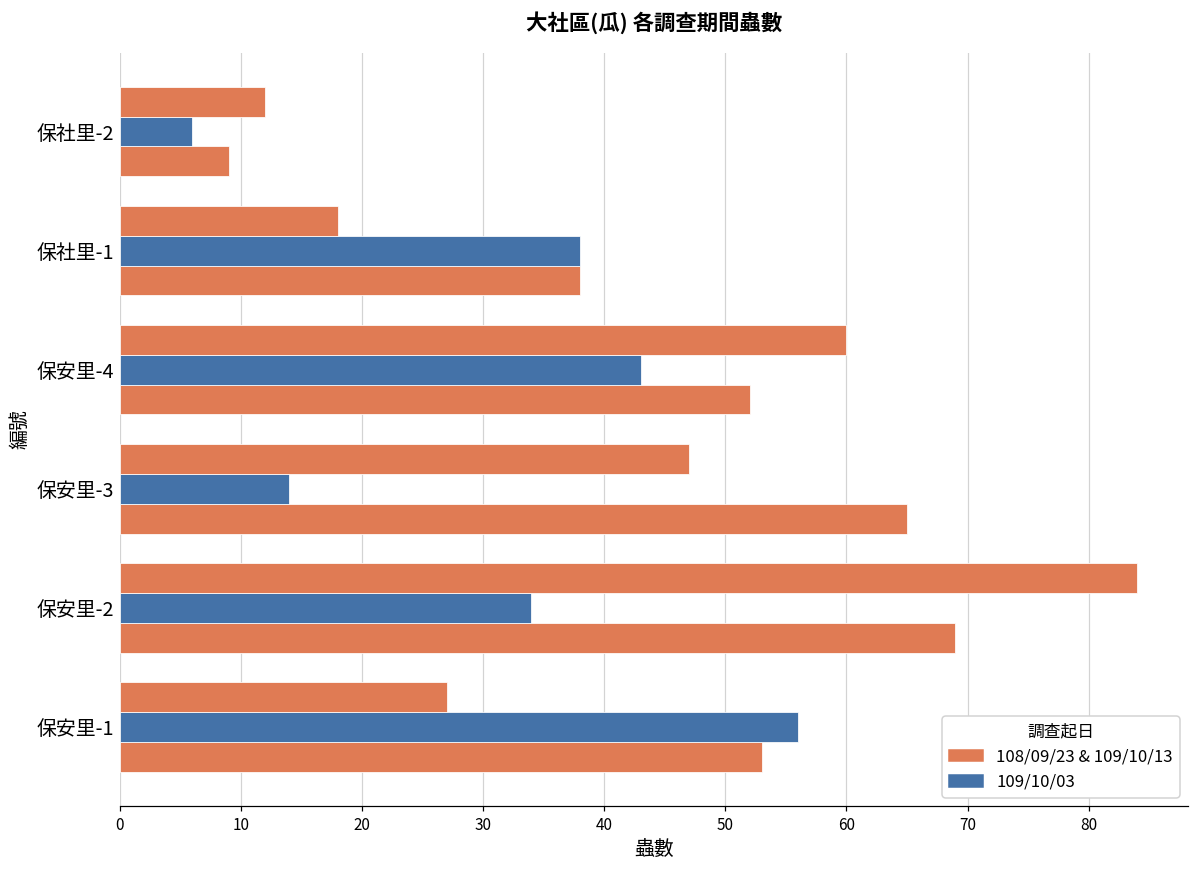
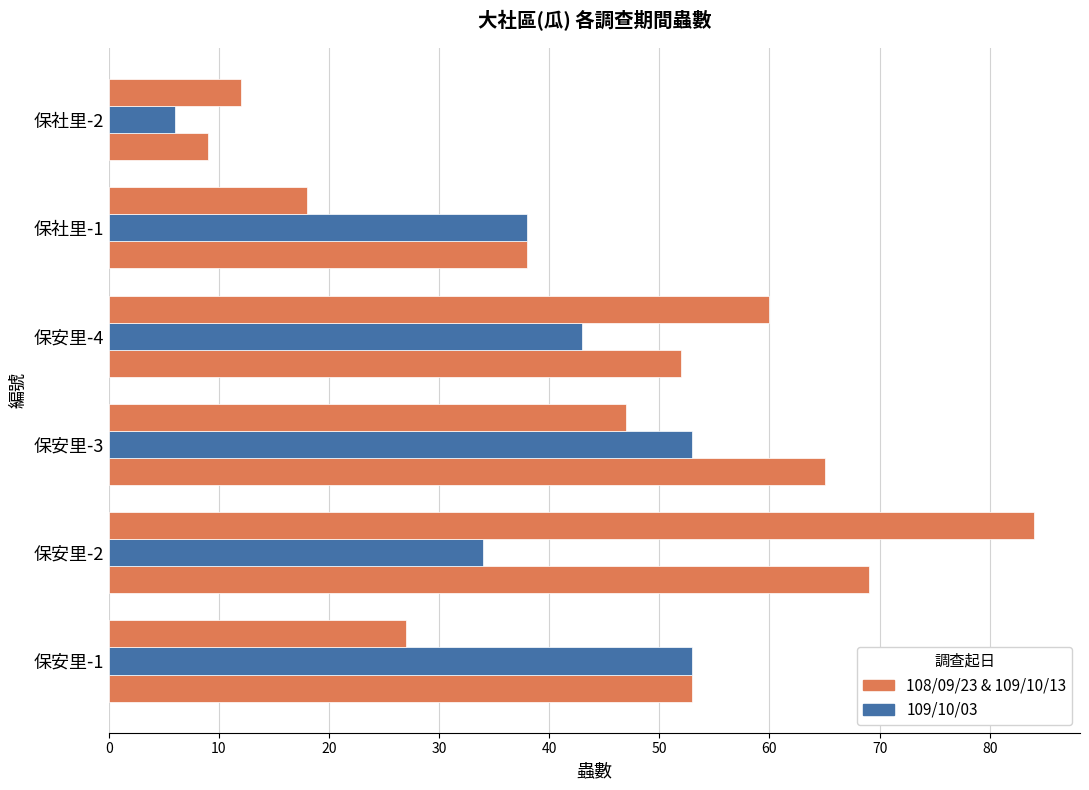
109/10/03, 保安里-3: 14 -> 53
109/10/03, 保安里-1: 56 -> 53
